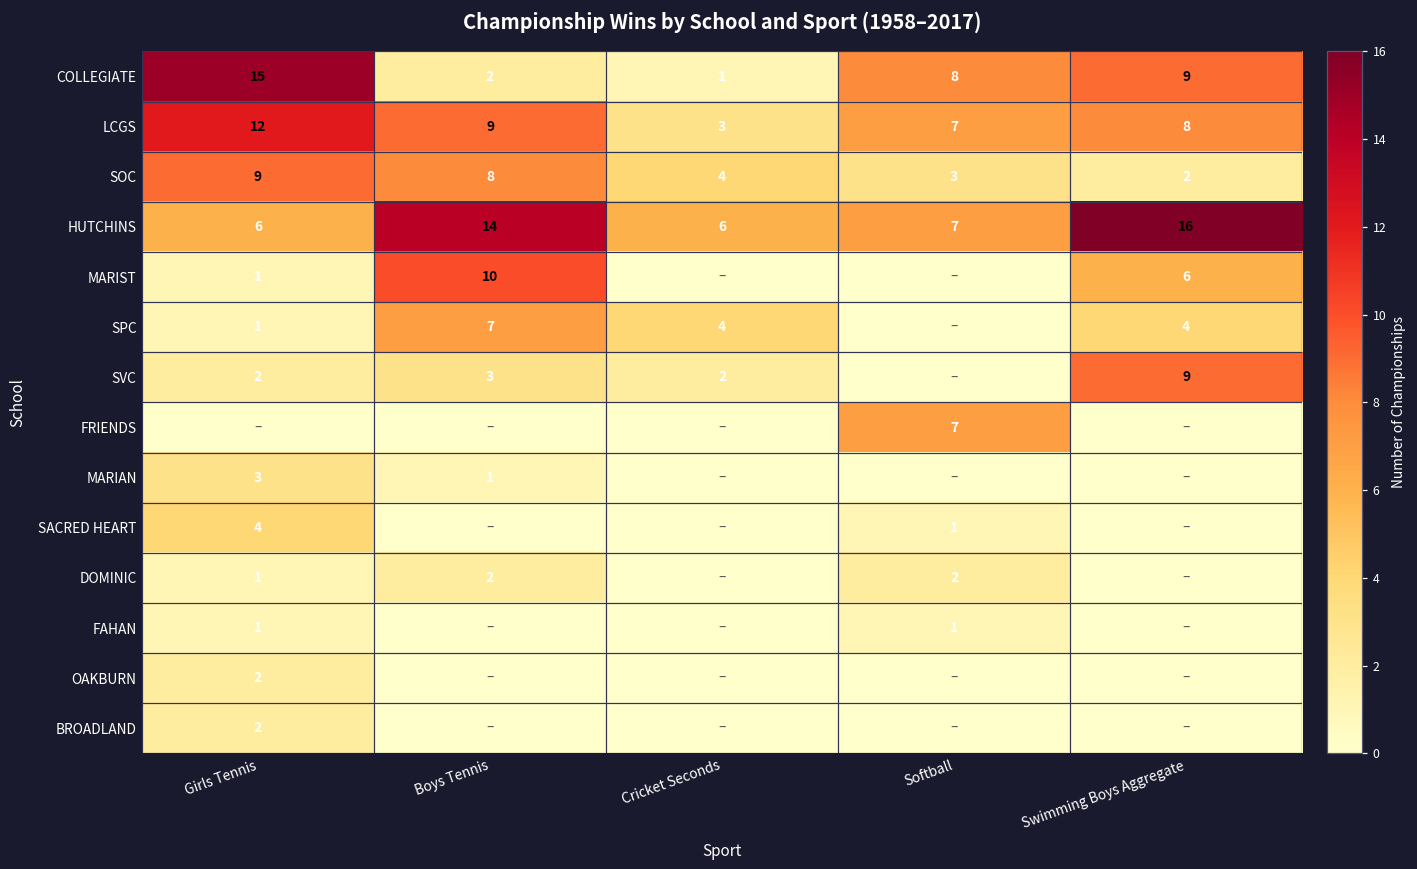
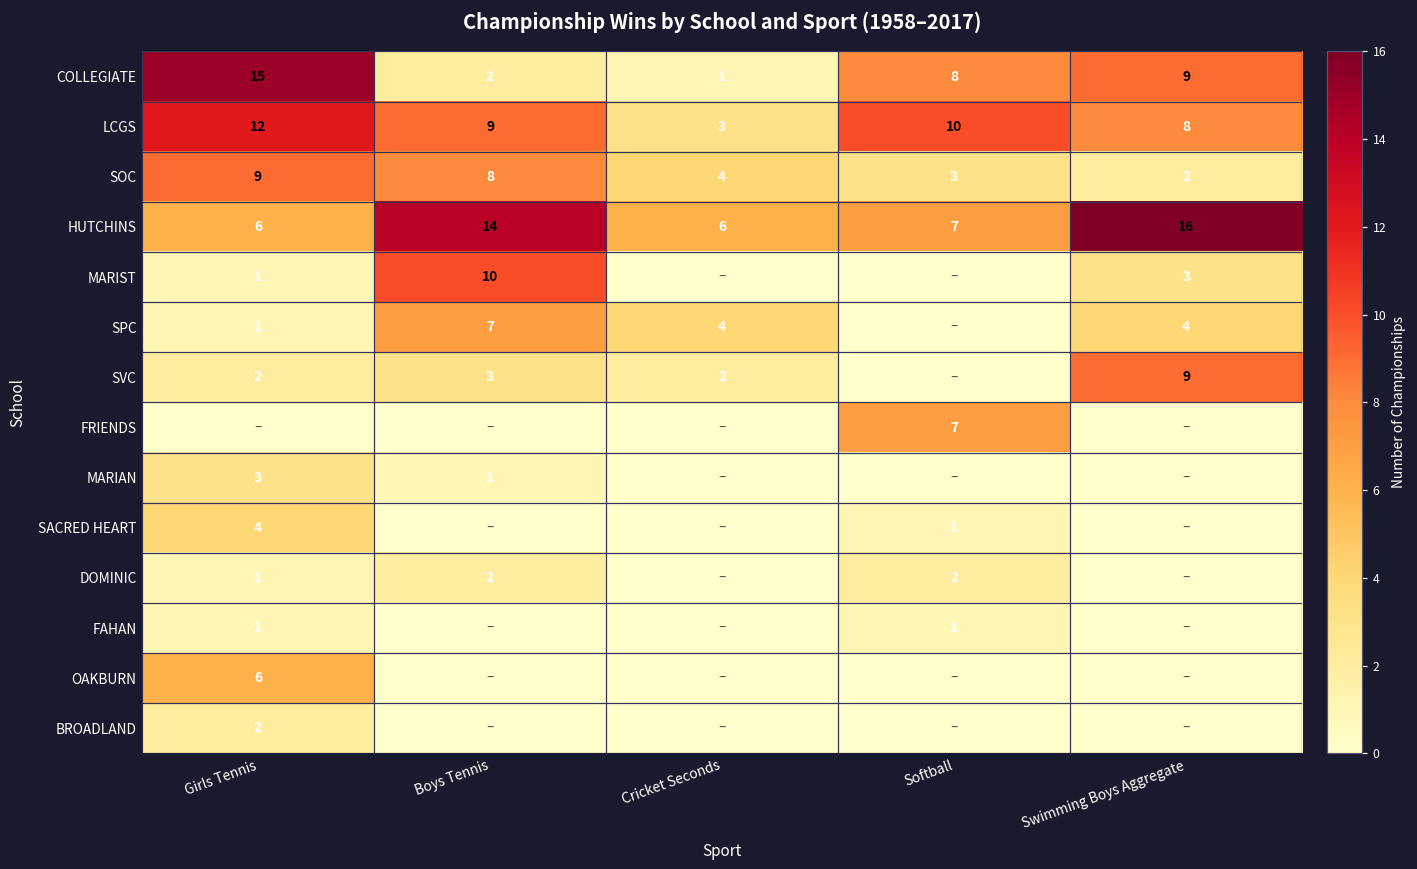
LCGS, Softball: 7 -> 10
MARIST, Swimming Boys Aggregate: 6 -> 3
OAKBURN, Girls Tennis: 2 -> 6
